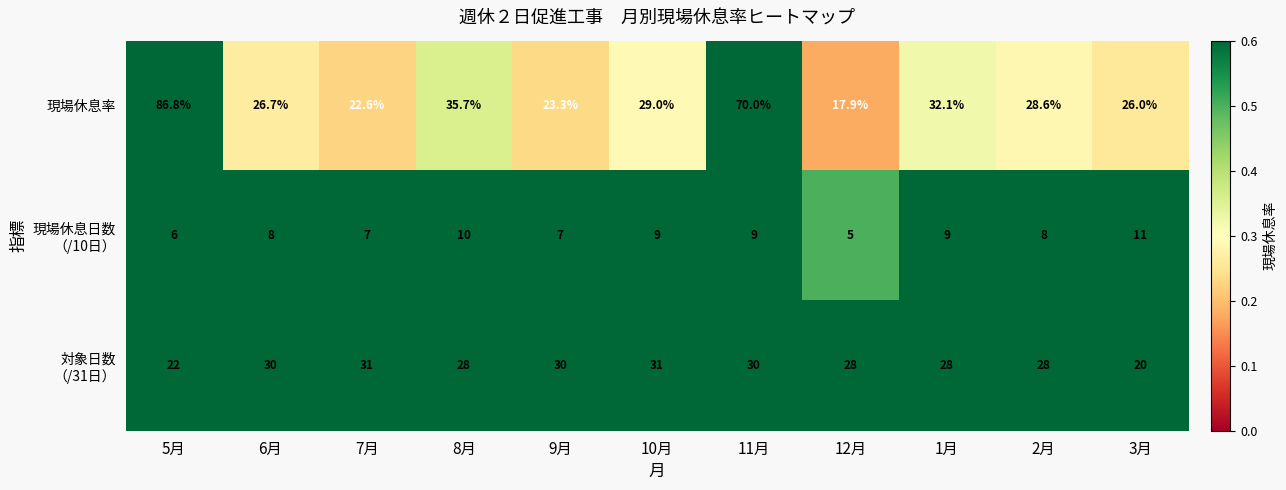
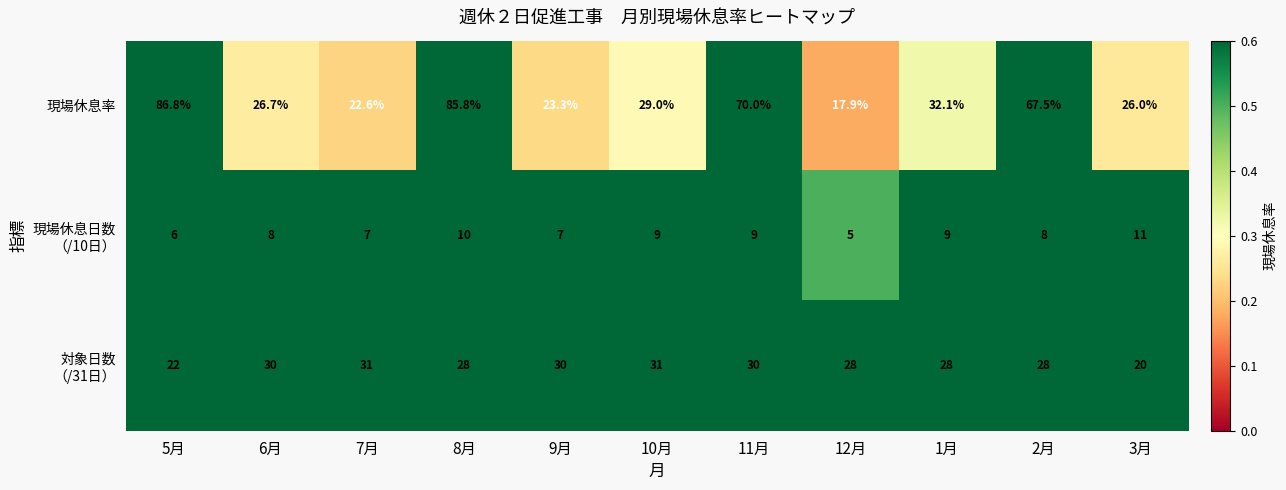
現場休息率, 8月: 35.7% -> 85.8%
現場休息率, 2月: 28.6% -> 67.5%
